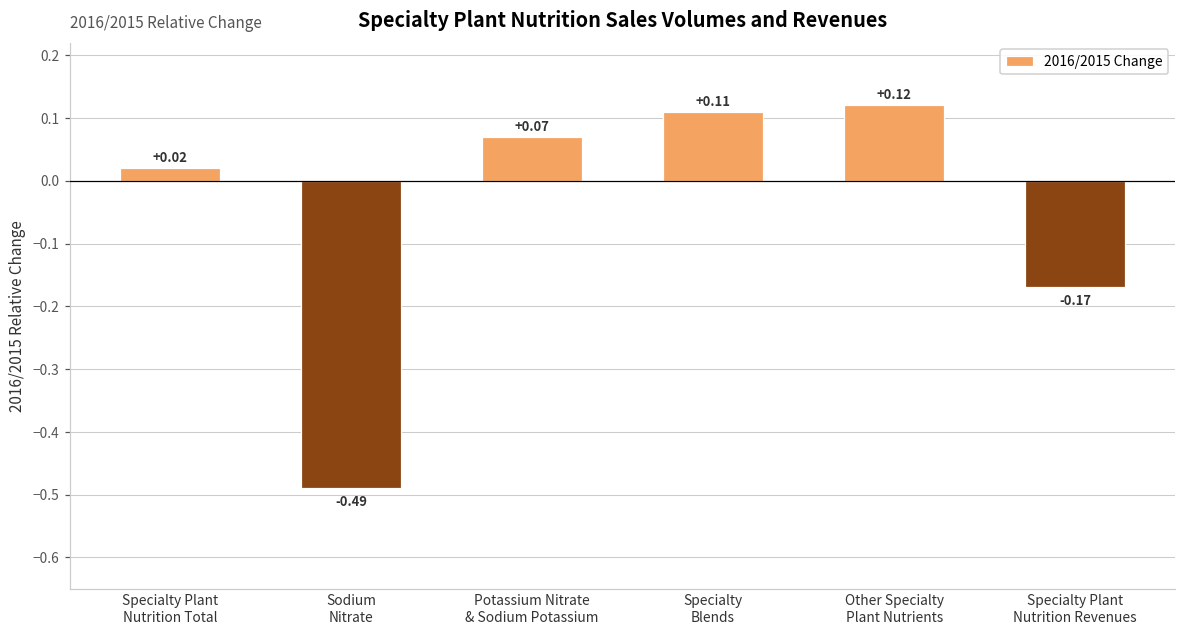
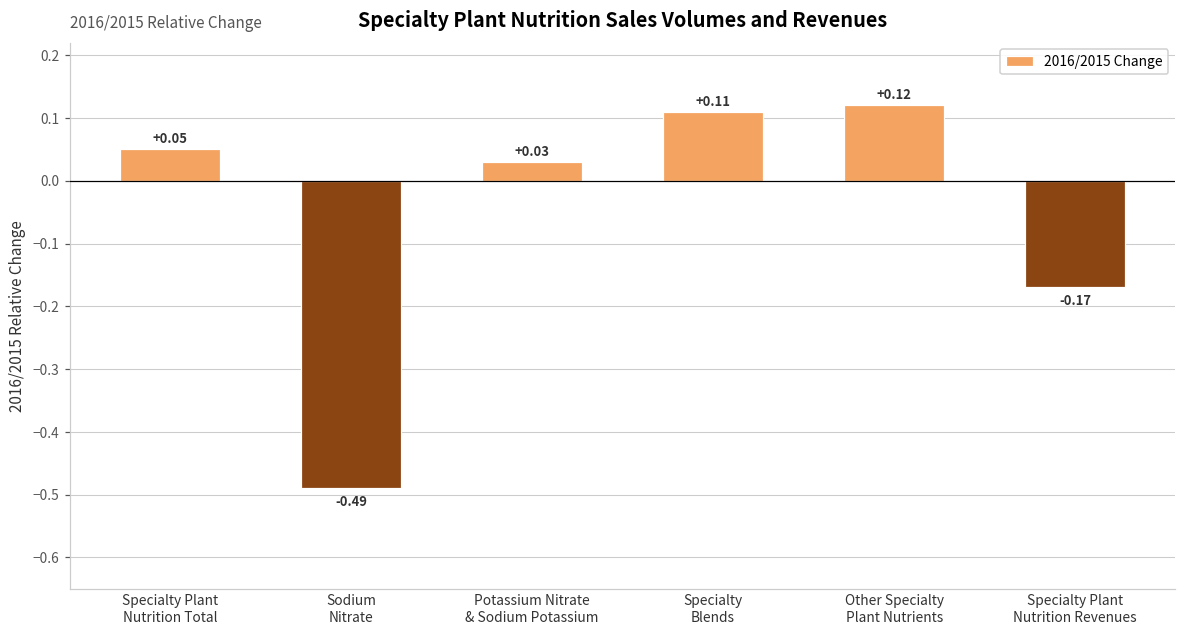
Specialty Plant Nutrition Total: +0.02 -> +0.05
Potassium Nitrate & Sodium Potassium: +0.07 -> +0.03
